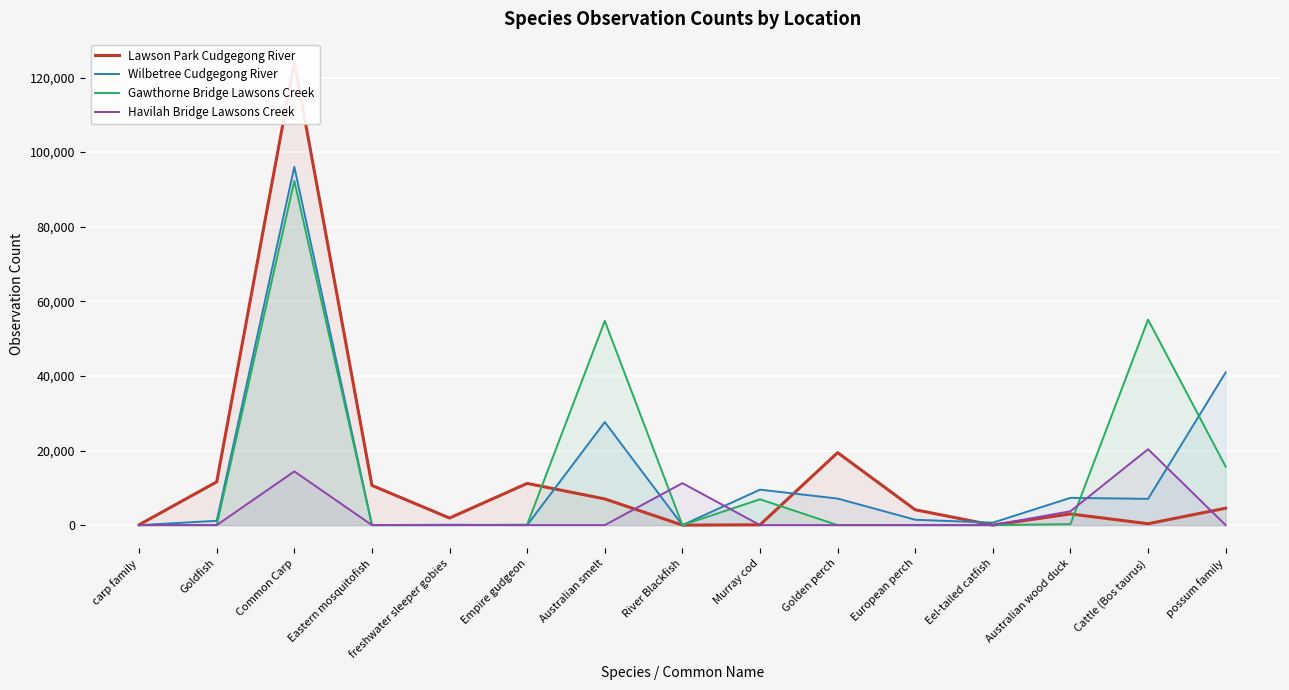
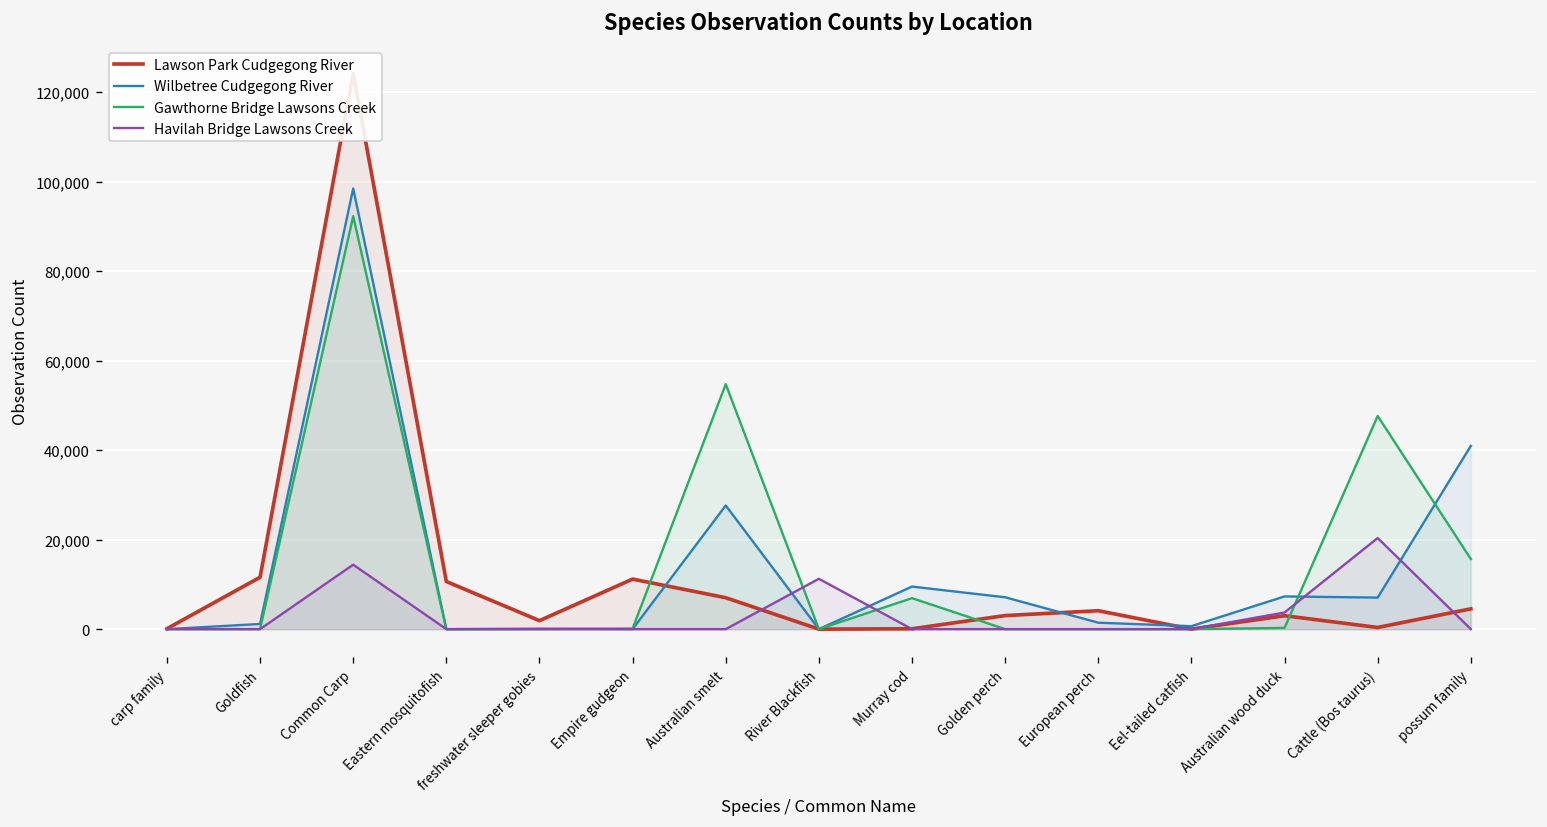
Wilbetree Cudgegong River, Common Carp: 96,000 -> 98,000
Lawson Park Cudgegong River, Golden perch: 19,000 -> 3,000
Gawthorne Bridge Lawsons Creek, Cattle (Bos taurus): 55,000 -> 48,000
